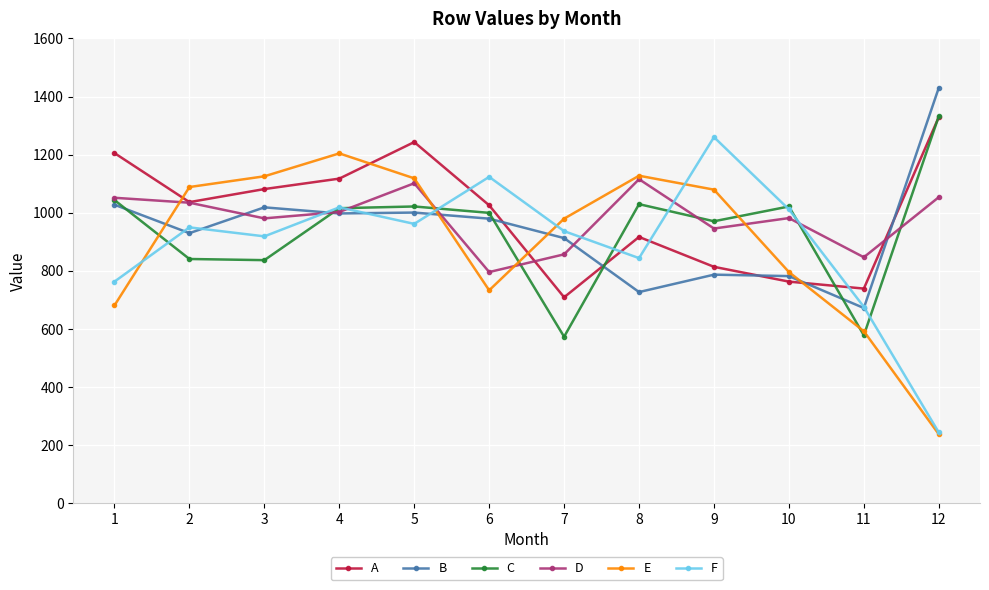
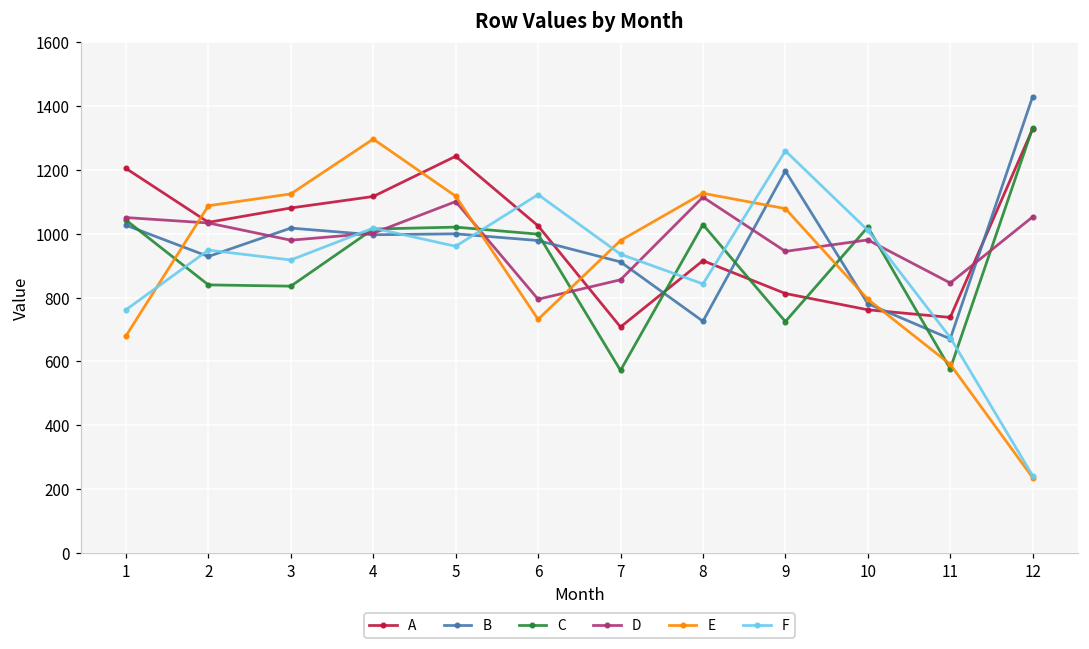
E, 4: 1200 -> 1300
B, 9: 790 -> 1200
C, 9: 970 -> 730
